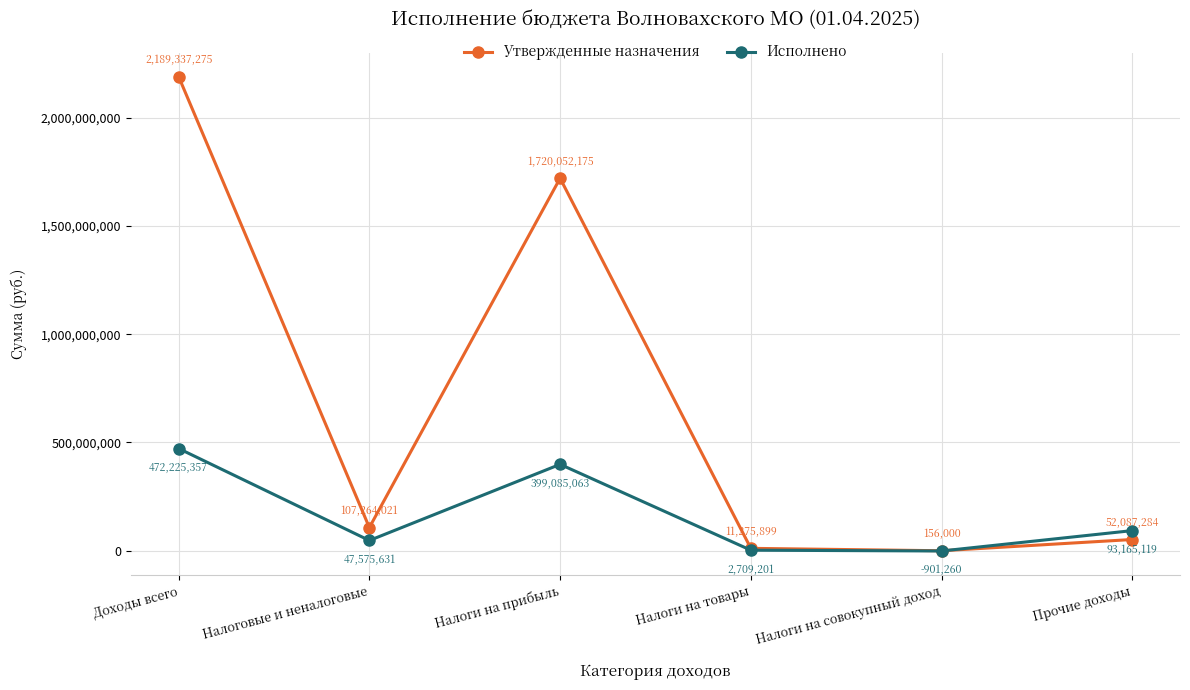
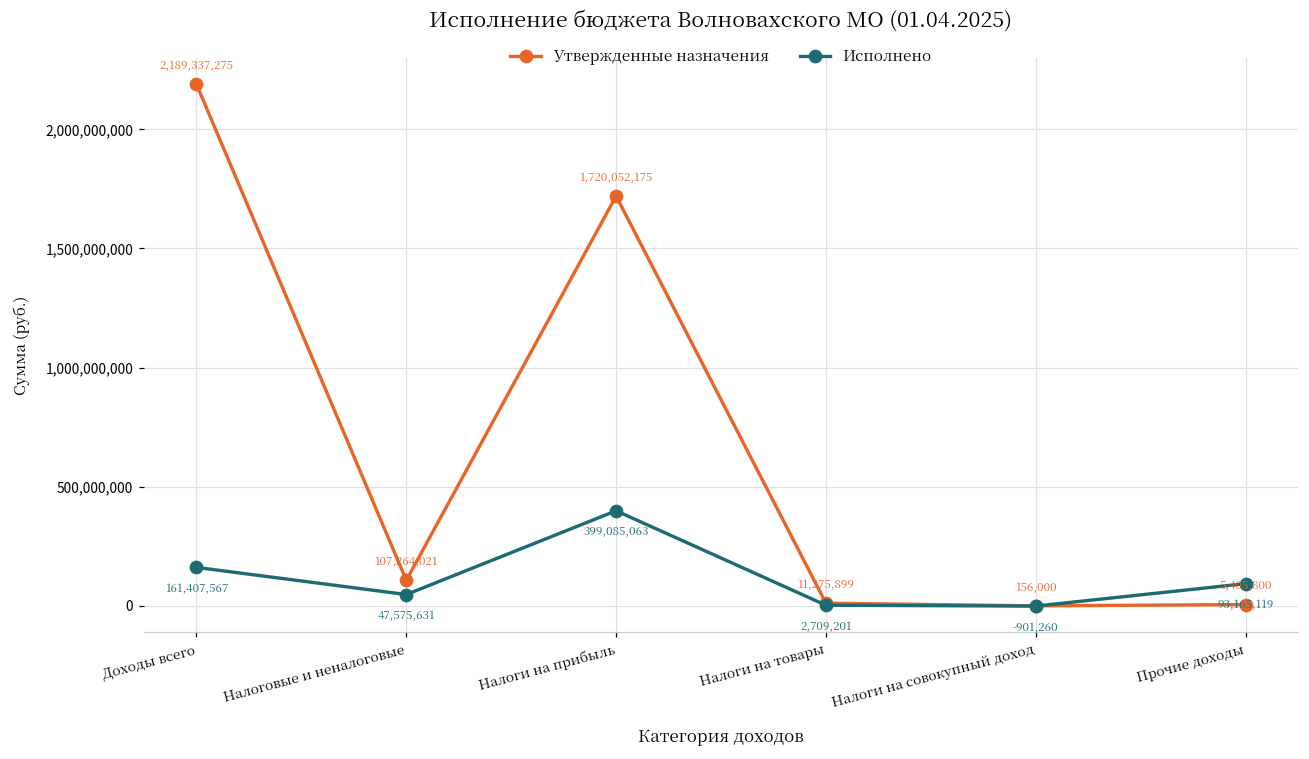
Исполнено, Доходы всего: 472,225,357 -> 161,407,567
Утвержденные назначения, Прочие доходы: 52,087,284 -> 5,405,800
